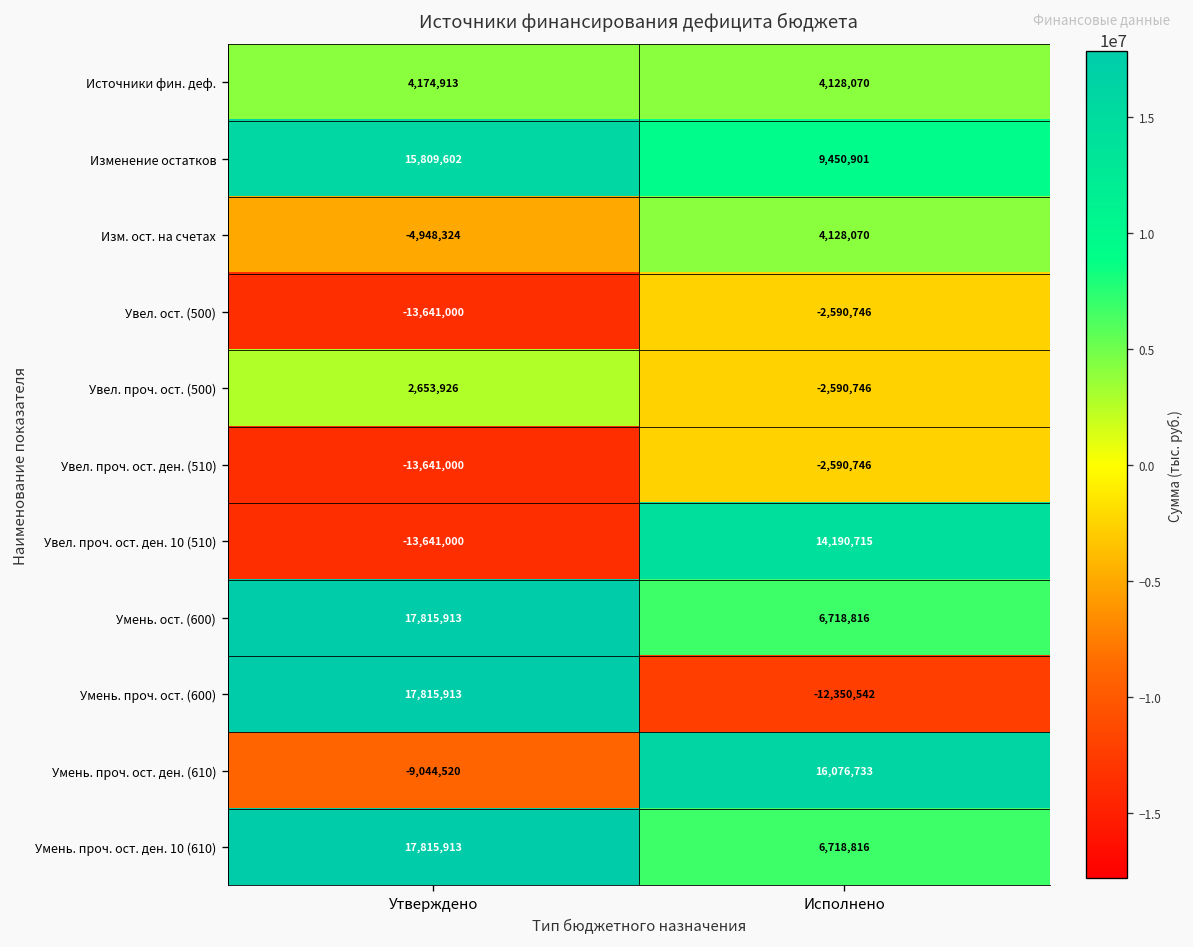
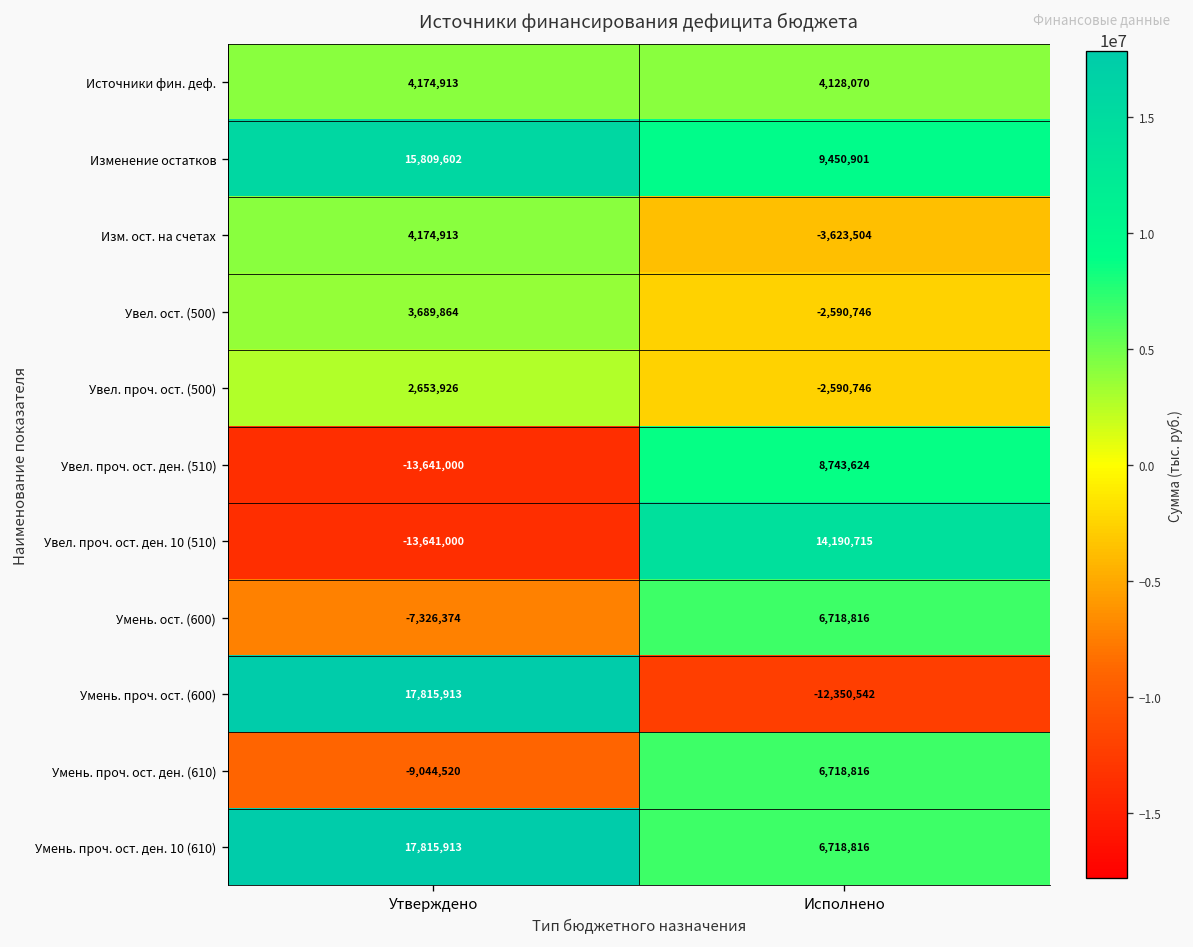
Изм. ост. на счетах, Утверждено: -4,948,324 -> 4,174,913
Изм. ост. на счетах, Исполнено: 4,128,070 -> -3,623,504
Увел. ост. (500), Утверждено: -13,641,000 -> 3,689,864
Увел. проч. ост. ден. (510), Исполнено: -2,590,746 -> 8,743,624
Умень. ост. (600), Утверждено: 17,815,913 -> -7,326,374
Умень. проч. ост. ден. (610), Исполнено: 16,076,733 -> 6,718,816
